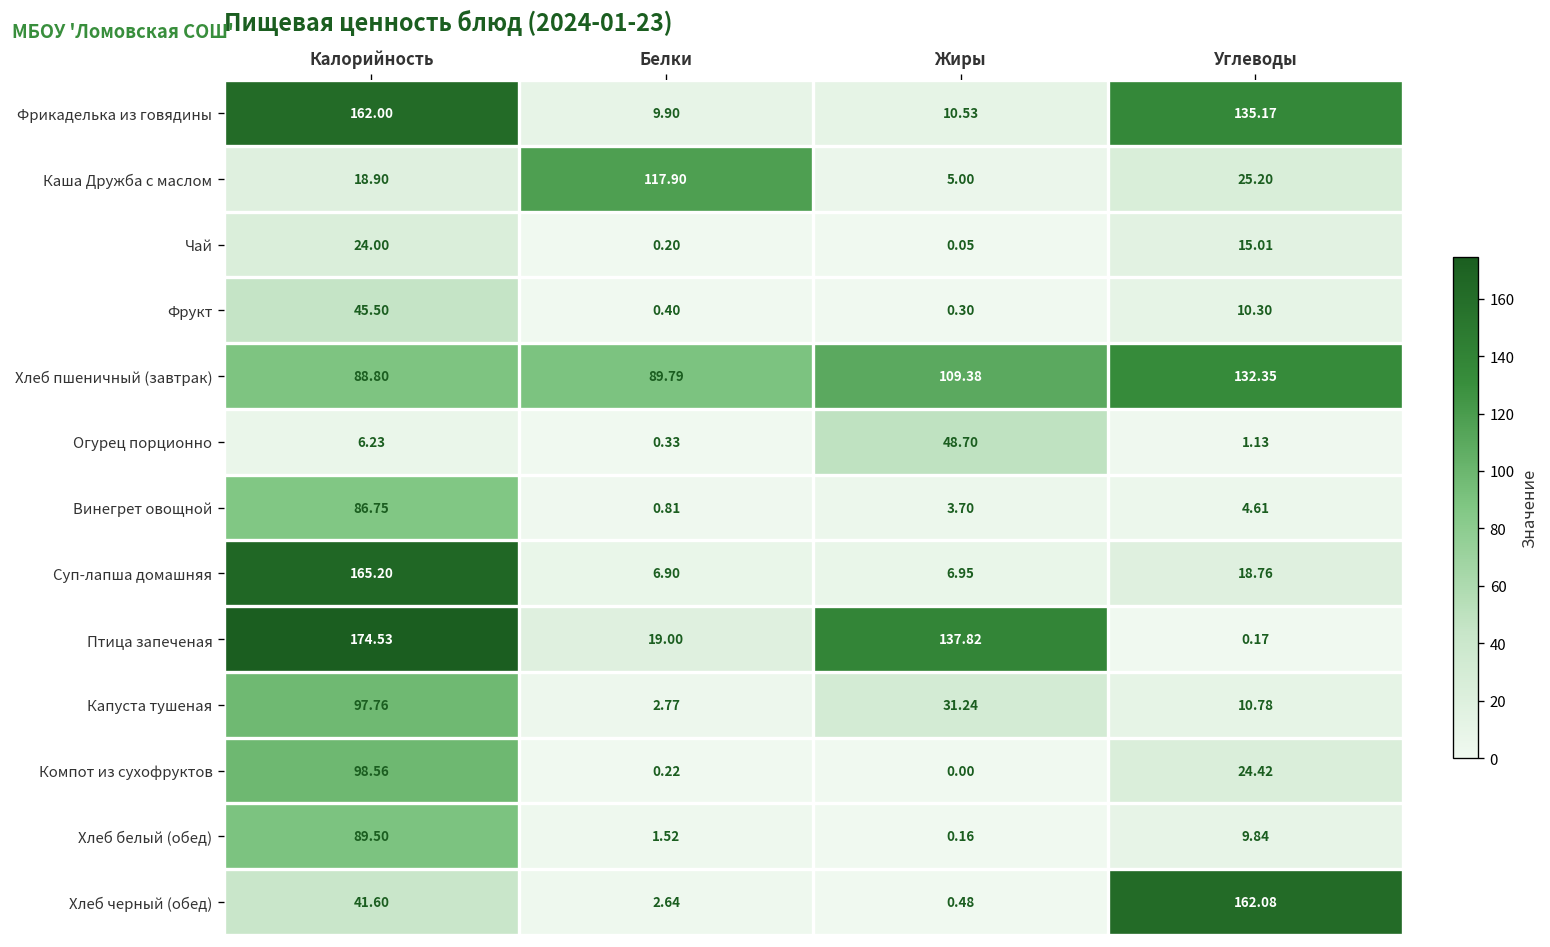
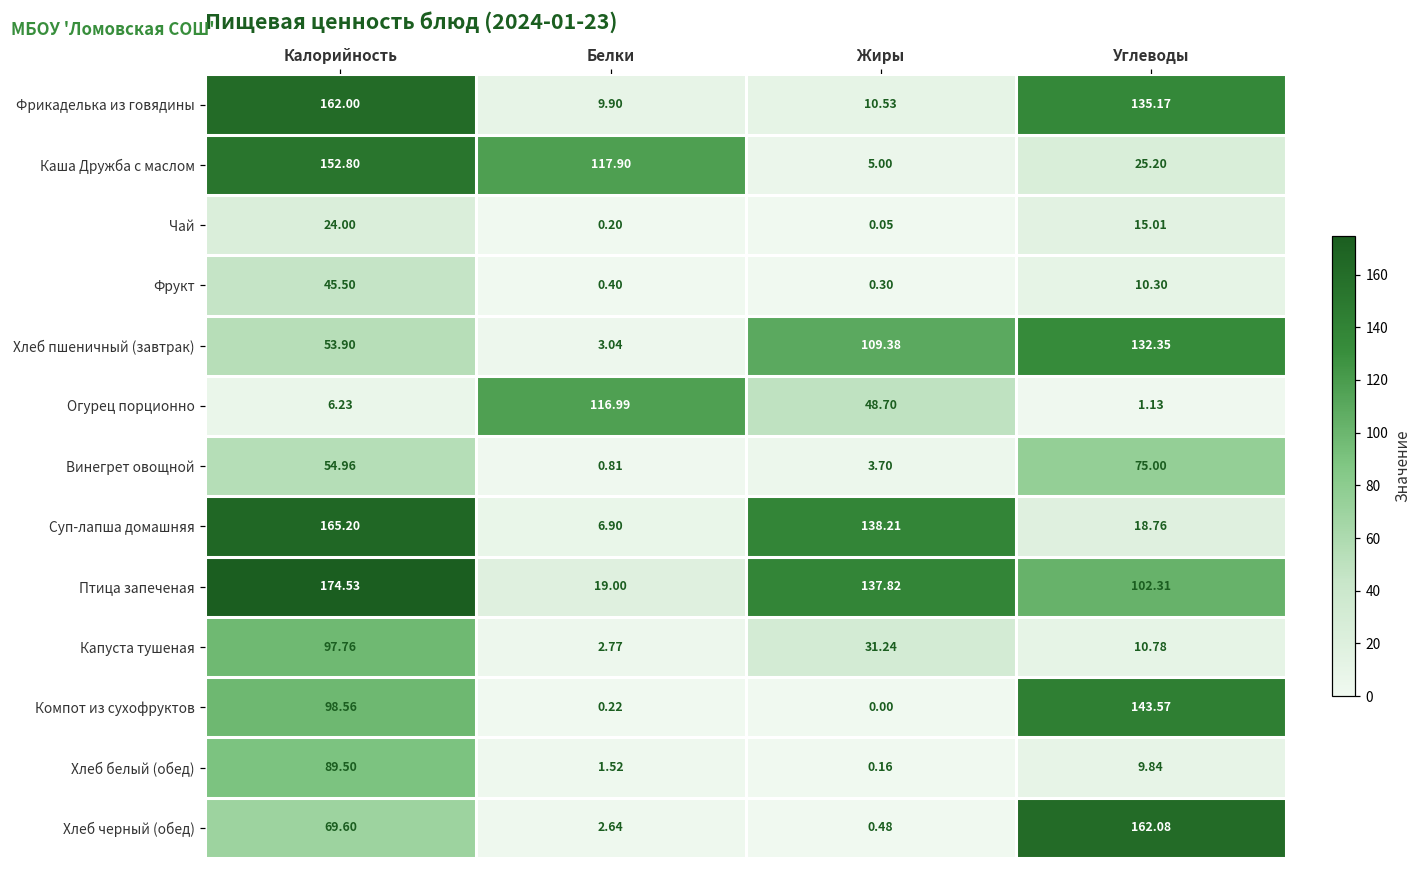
Каша Дружба с маслом, Калорийность: 18.90 -> 152.80
Хлеб пшеничный (завтрак), Калорийность: 88.80 -> 53.90
Хлеб пшеничный (завтрак), Белки: 89.79 -> 3.04
Огурец порционно, Белки: 0.33 -> 116.99
Винегрет овощной, Калорийность: 86.75 -> 54.96
Винегрет овощной, Углеводы: 4.61 -> 75.00
Суп-лапша домашняя, Жиры: 6.95 -> 138.21
Птица запеченая, Углеводы: 0.17 -> 102.31
Компот из сухофруктов, Углеводы: 24.42 -> 143.57
Хлеб черный (обед), Калорийность: 41.60 -> 69.60
